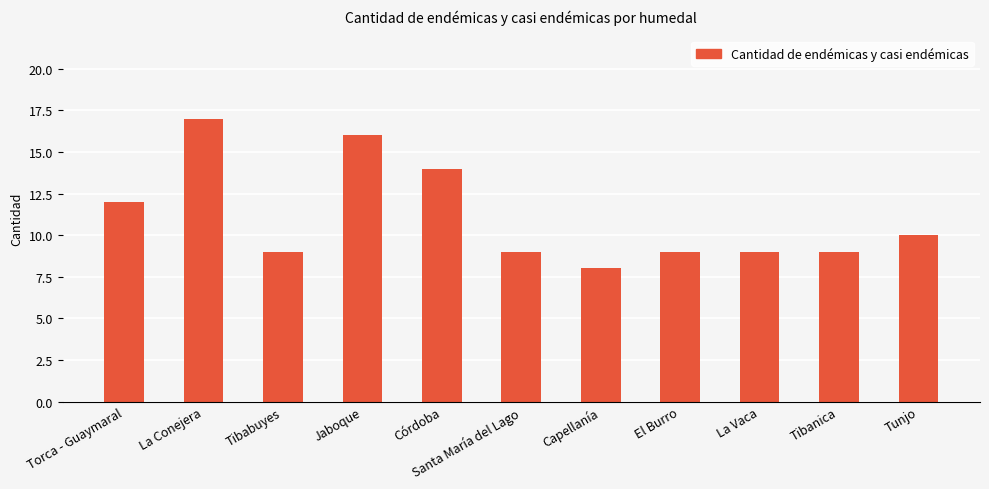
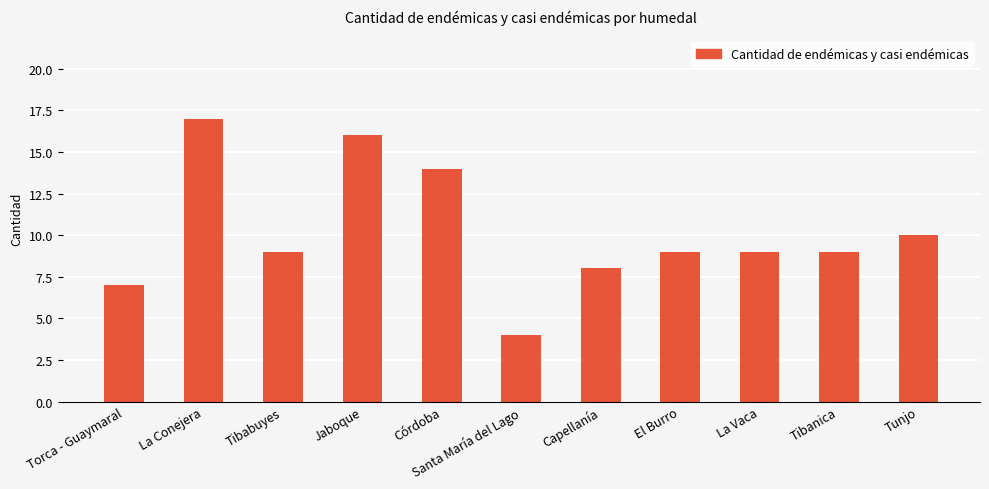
Torca - Guaymaral: 12 -> 7
Santa María del Lago: 9 -> 4
